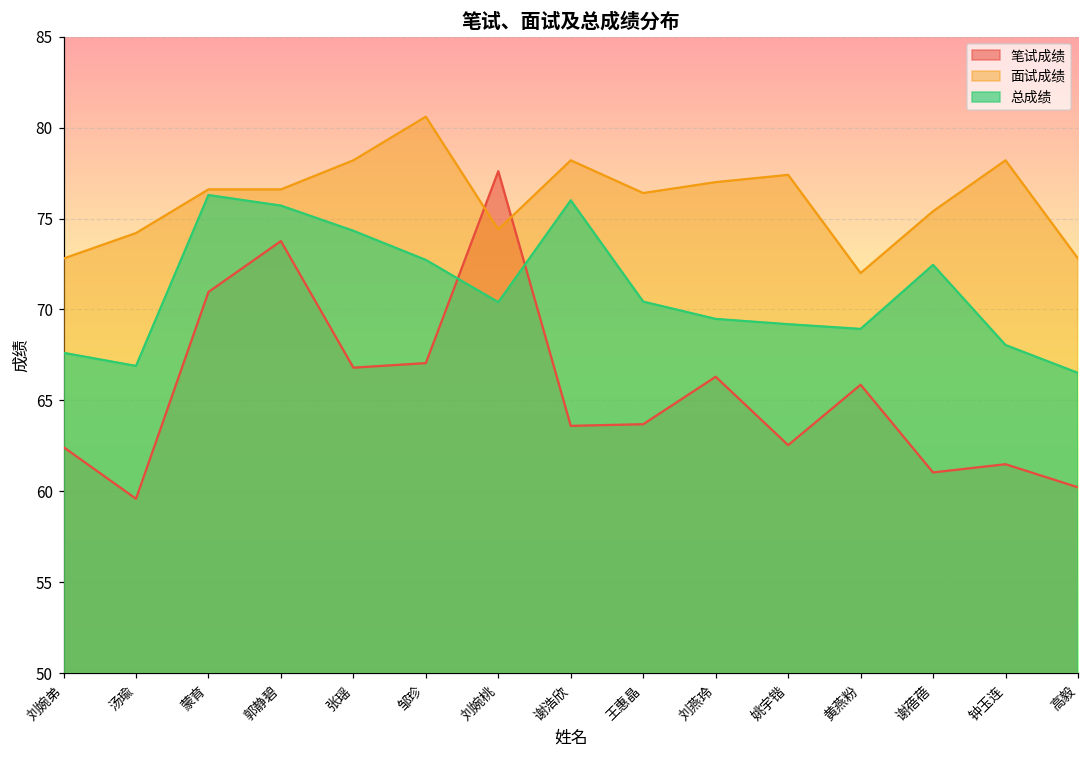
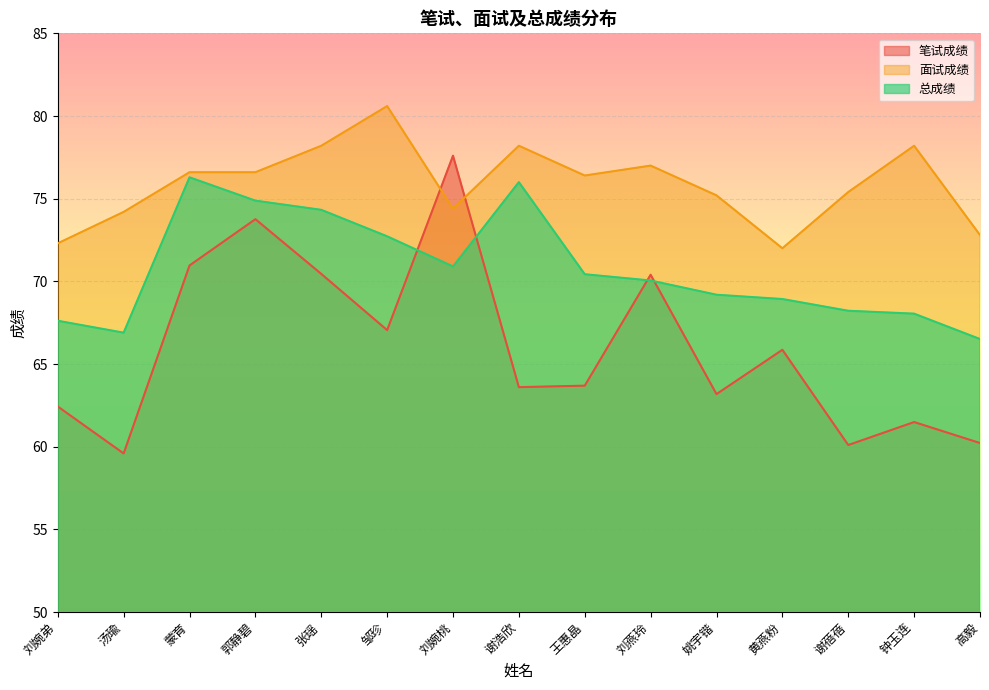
面试成绩, 刘婉弟: 72.8 -> 72.3
总成绩, 郭静碧: 75.7 -> 74.9
笔试成绩, 张瑶: 66.8 -> 70.5
总成绩, 刘婉桃: 70.4 -> 70.9
笔试成绩, 刘燕玲: 66.3 -> 70.4
总成绩, 刘燕玲: 69.5 -> 70.1
笔试成绩, 姚宇锴: 62.5 -> 63.2
面试成绩, 姚宇锴: 77.4 -> 75.2
笔试成绩, 谢蓓蓓: 61.0 -> 60.1
总成绩, 谢蓓蓓: 72.5 -> 68.2
